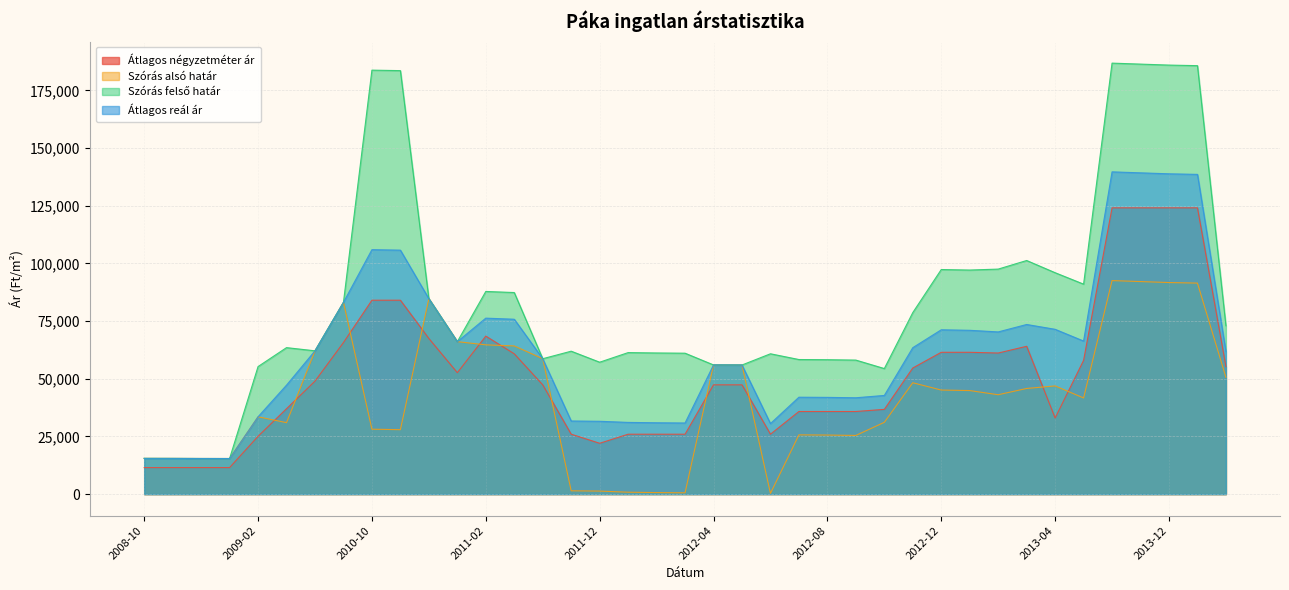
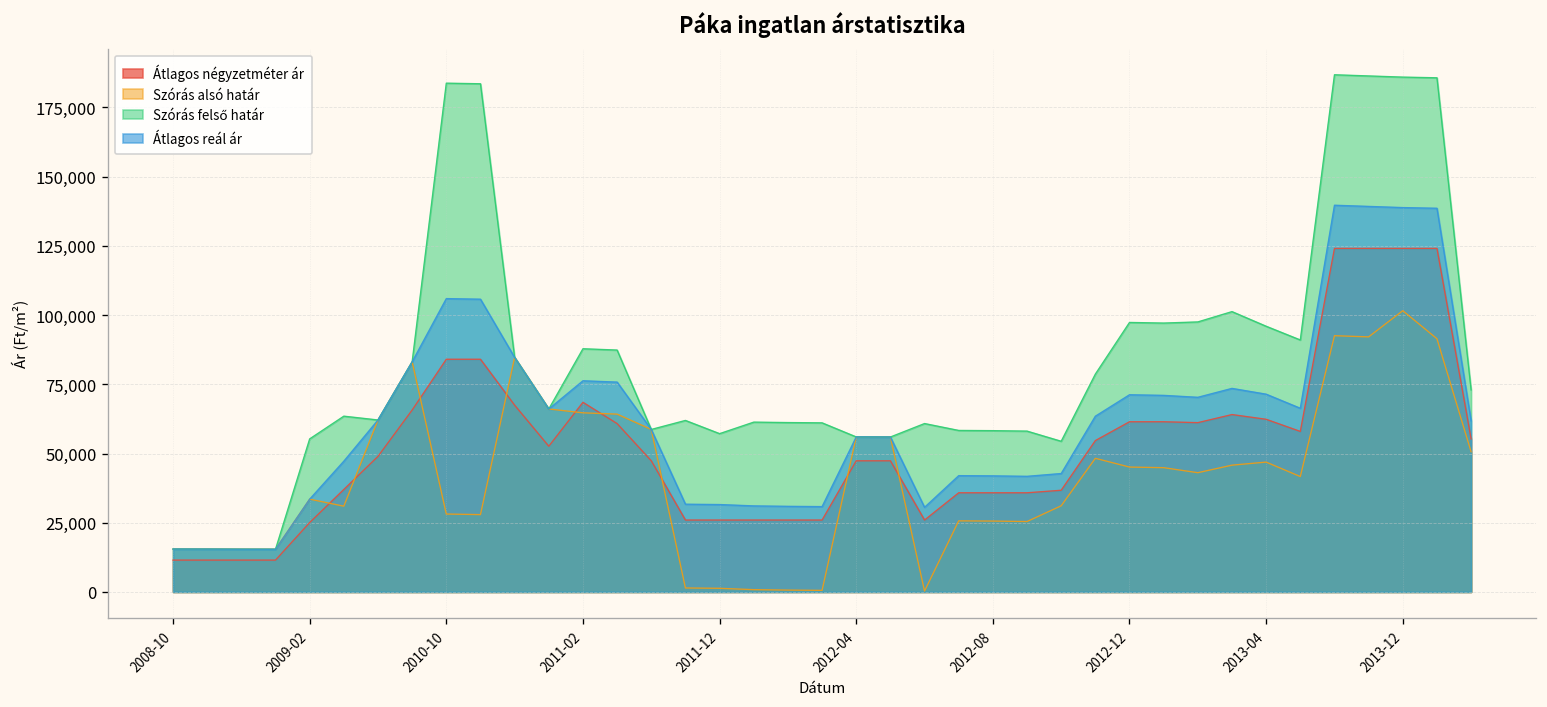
Átlagos négyzetméter ár, 2011-12: 22,000 -> 26,000
Átlagos négyzetméter ár, 2013-04: 33,000 -> 62,000
Szórás alsó határ, 2013-12: 92,000 -> 102,000
